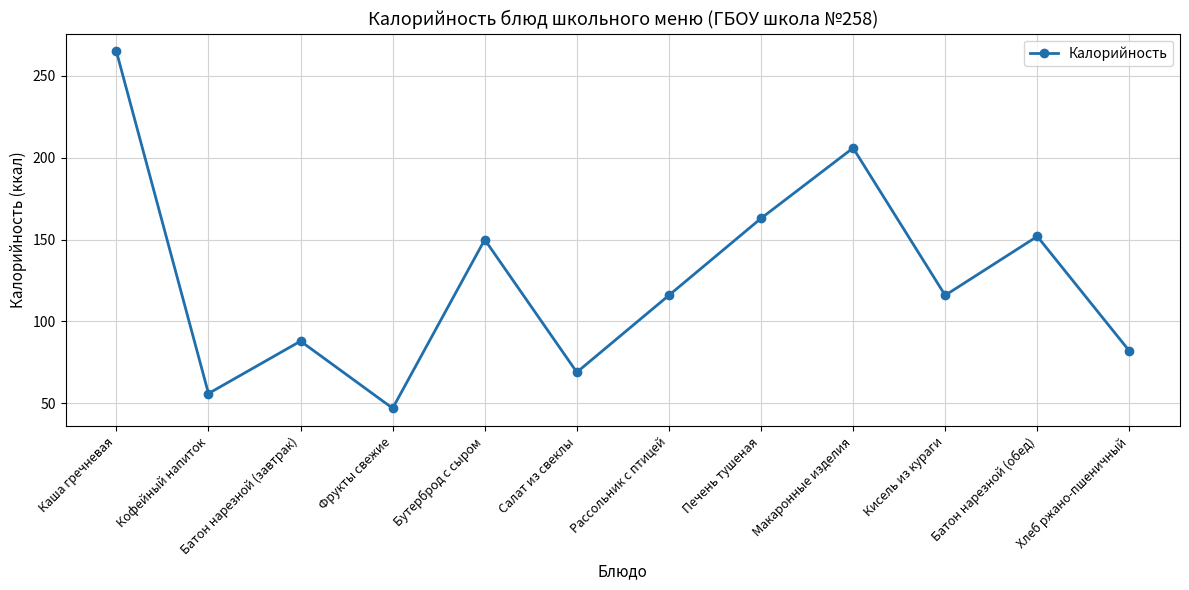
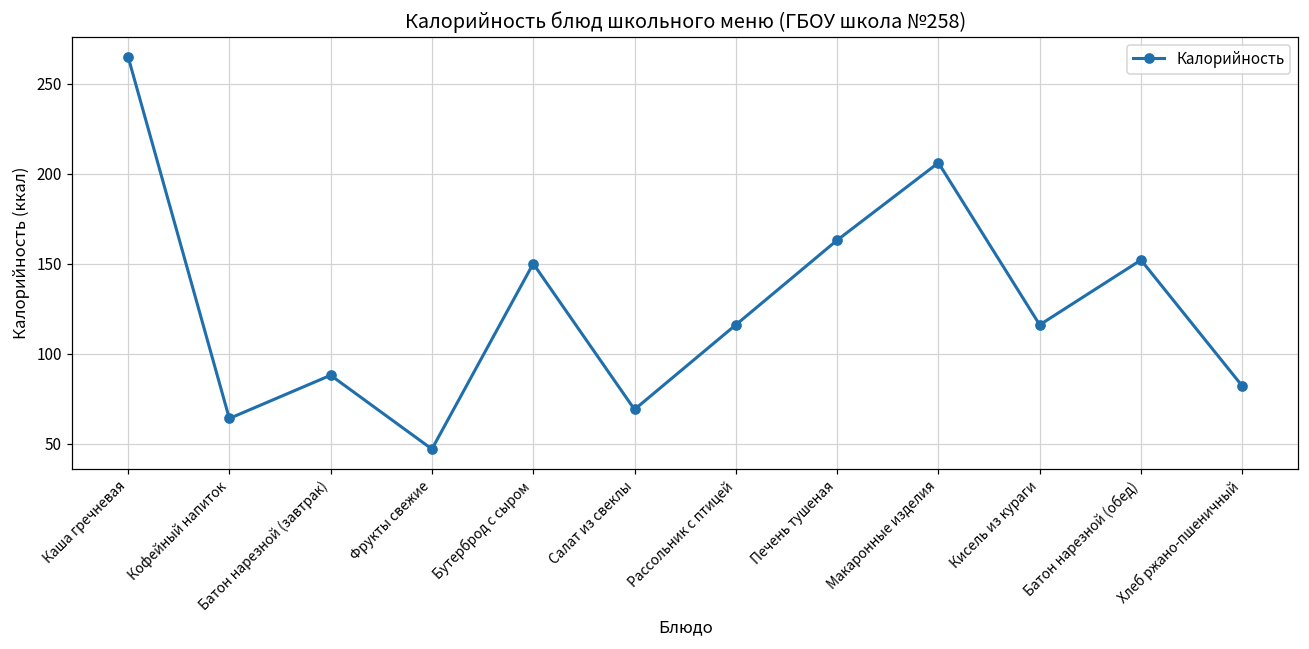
Кофейный напиток: 56 -> 64
